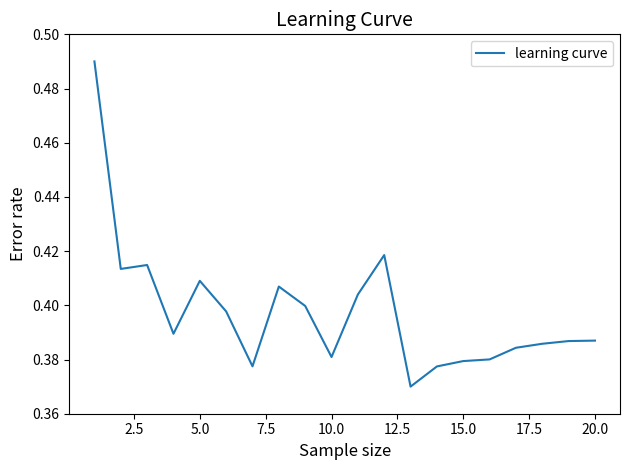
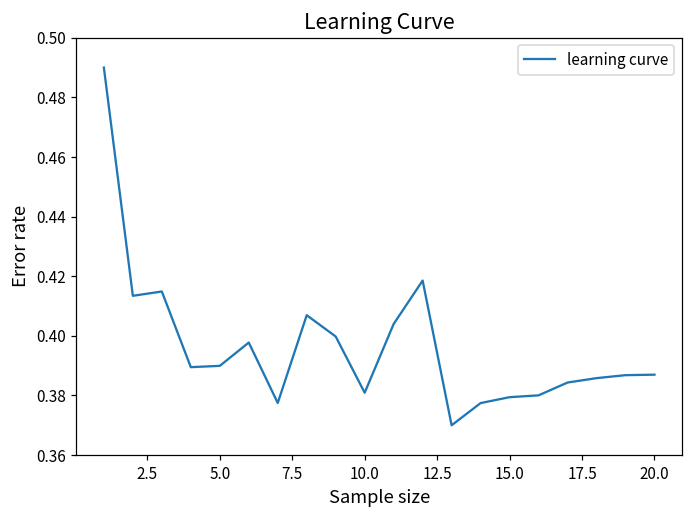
5.0: 0.409 -> 0.390
